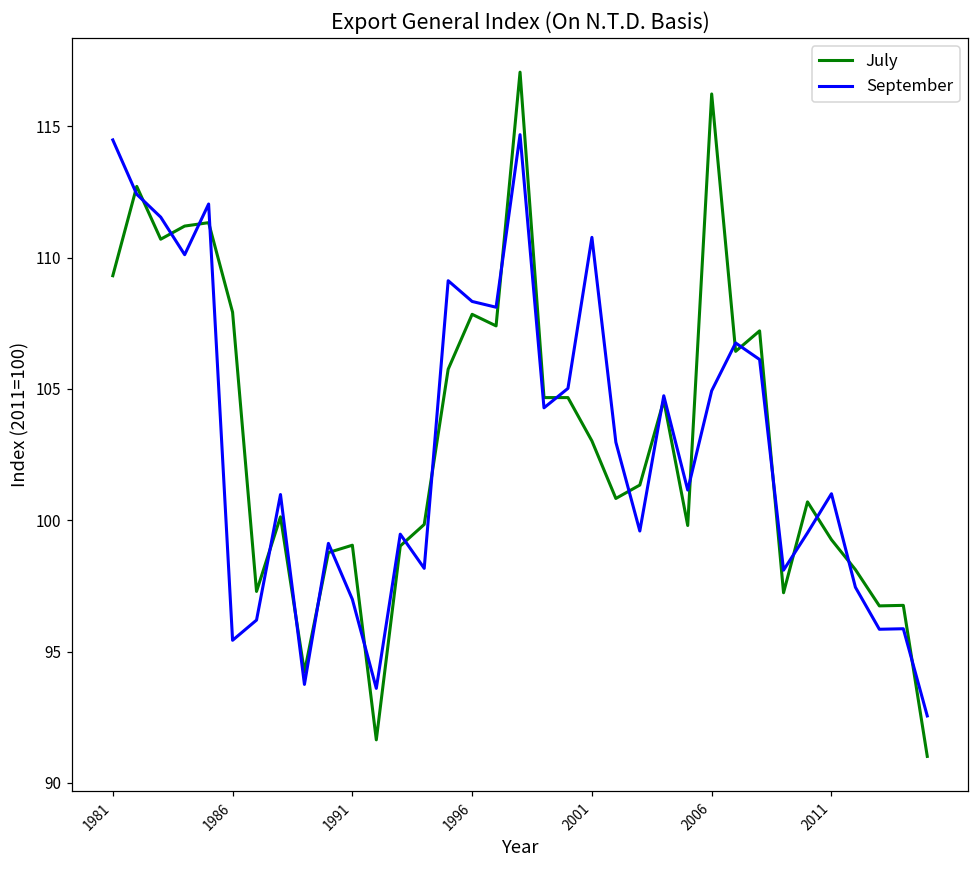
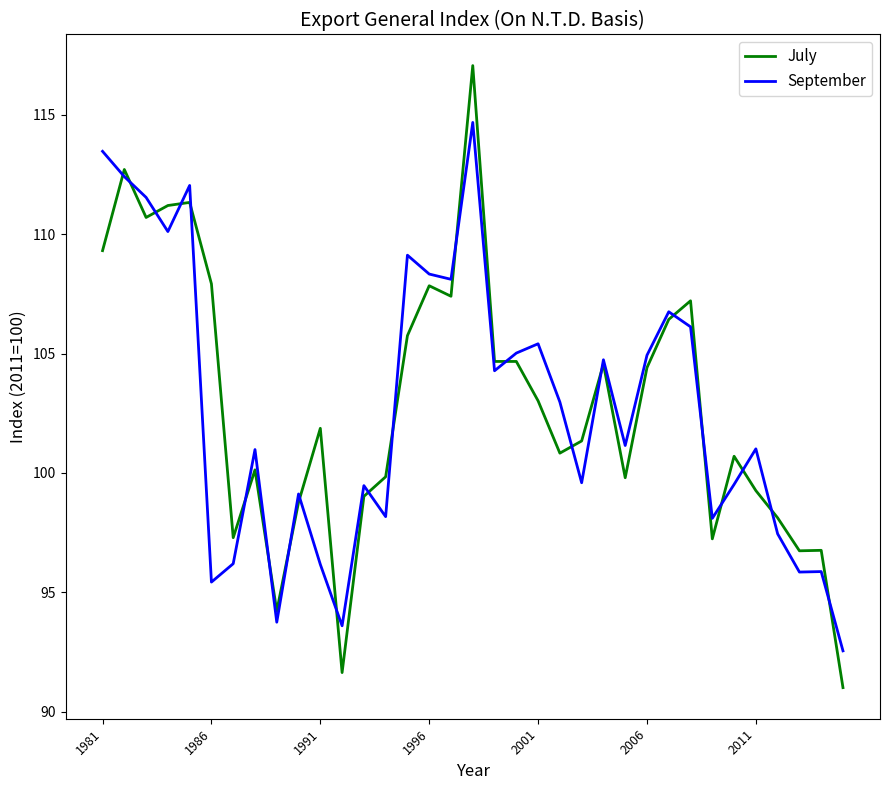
September, 1981: 114.5 -> 113.5
July, 1991: 99.1 -> 101.9
September, 1991: 97.0 -> 96.2
September, 2001: 110.8 -> 105.4
July, 2006: 116.2 -> 104.4
